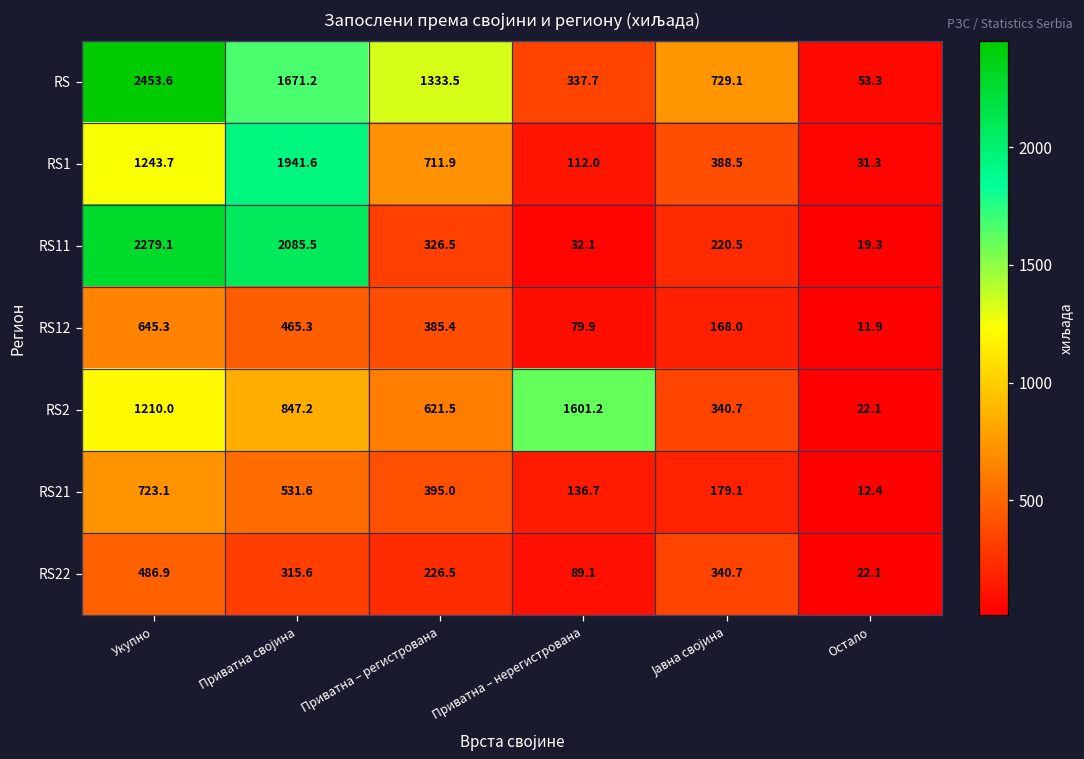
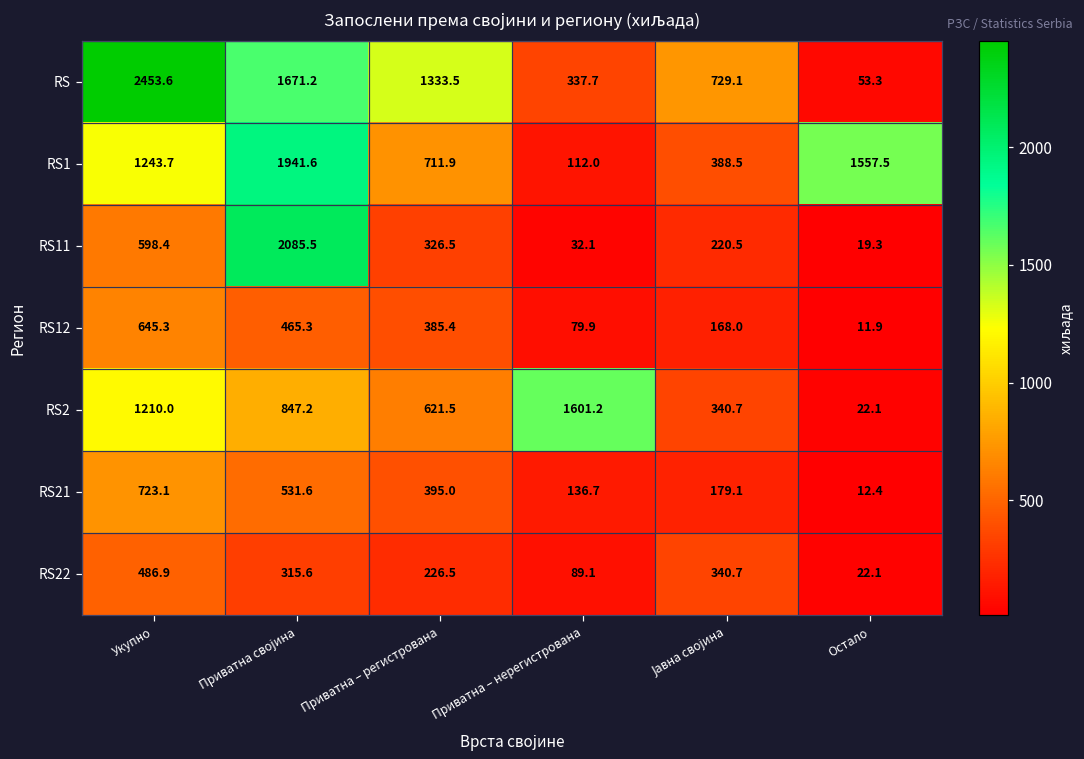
RS1, Остало: 31.3 -> 1557.5
RS11, Укупно: 2279.1 -> 598.4
